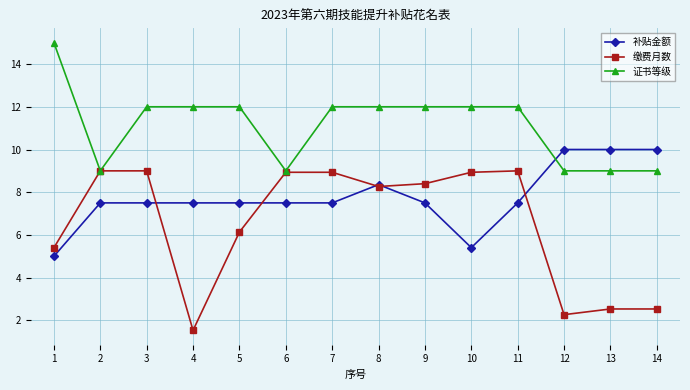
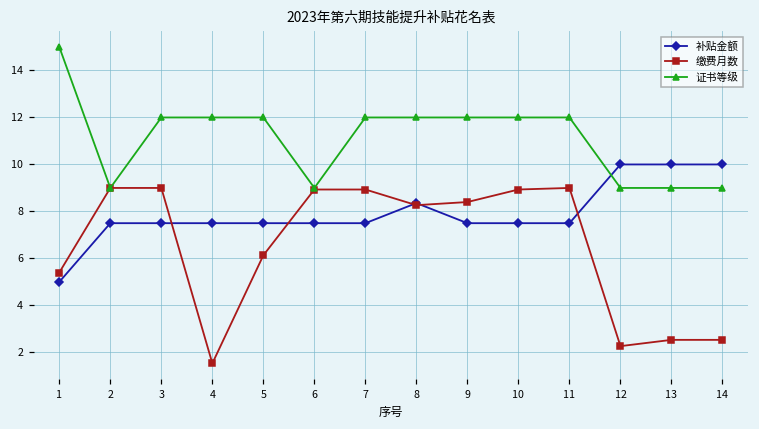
补贴金额, 10: 5.4 -> 7.5
